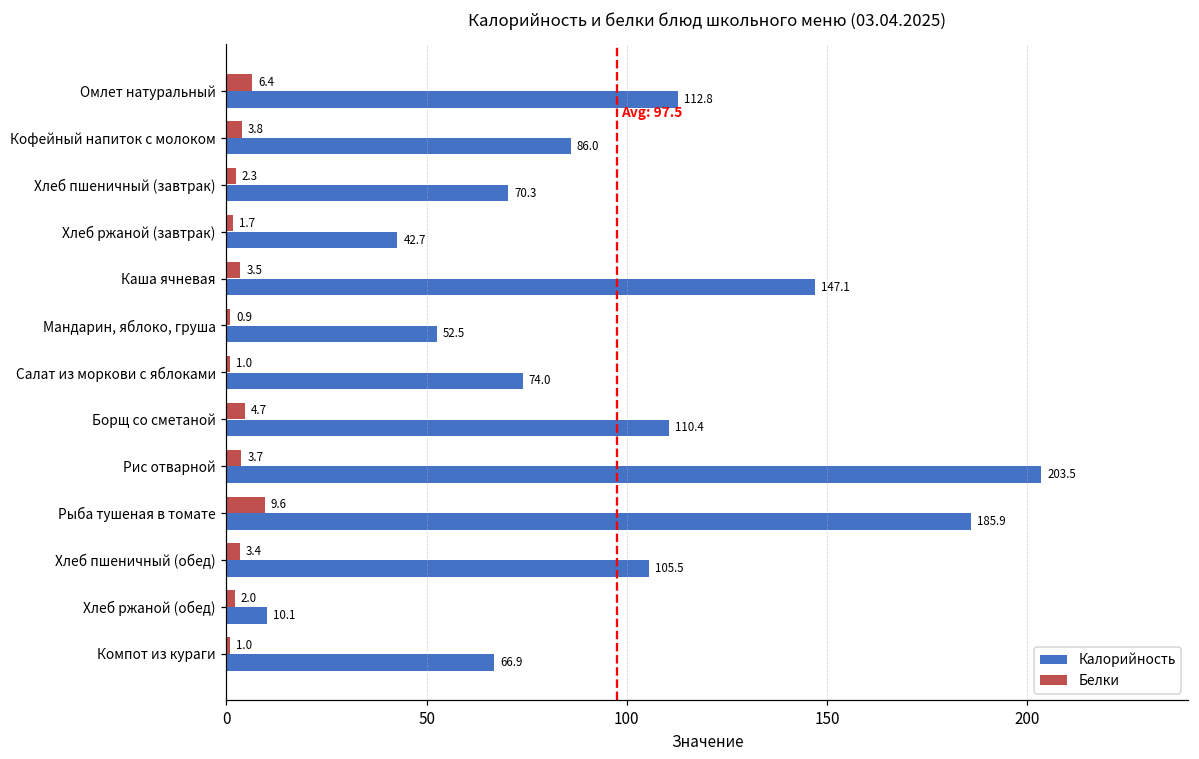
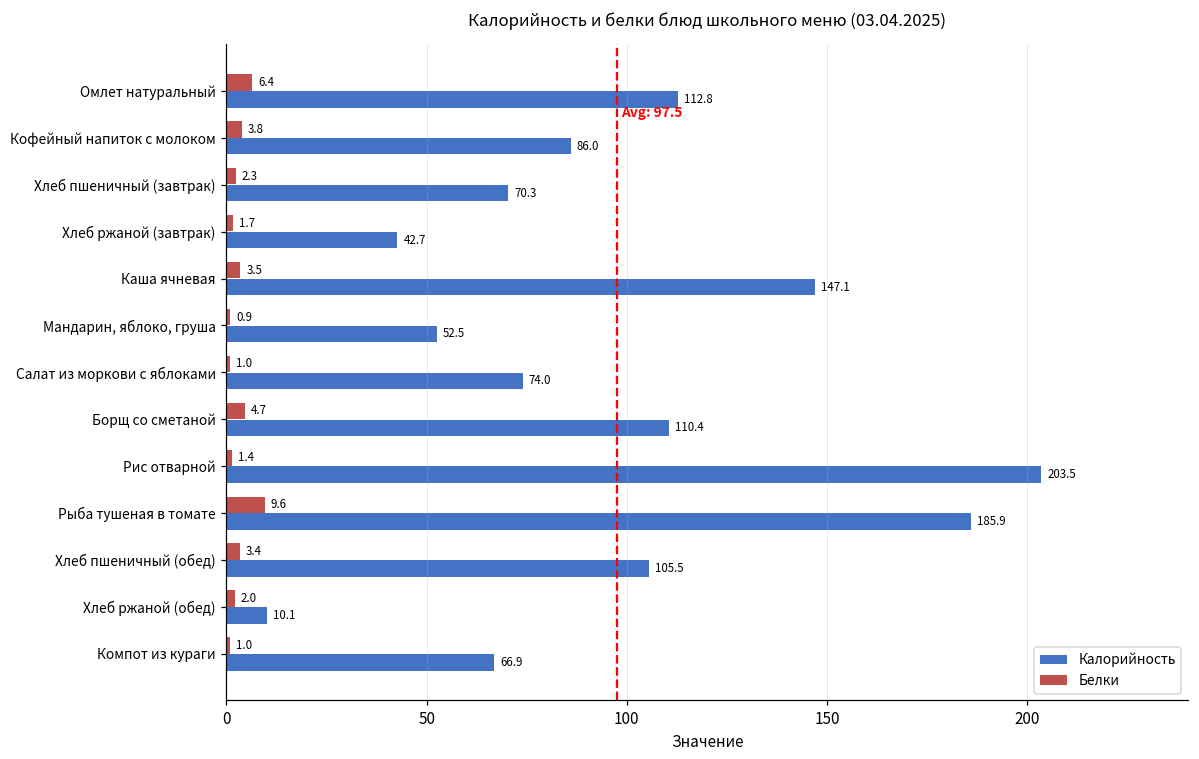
Белки, Рис отварной: 3.7 -> 1.4
